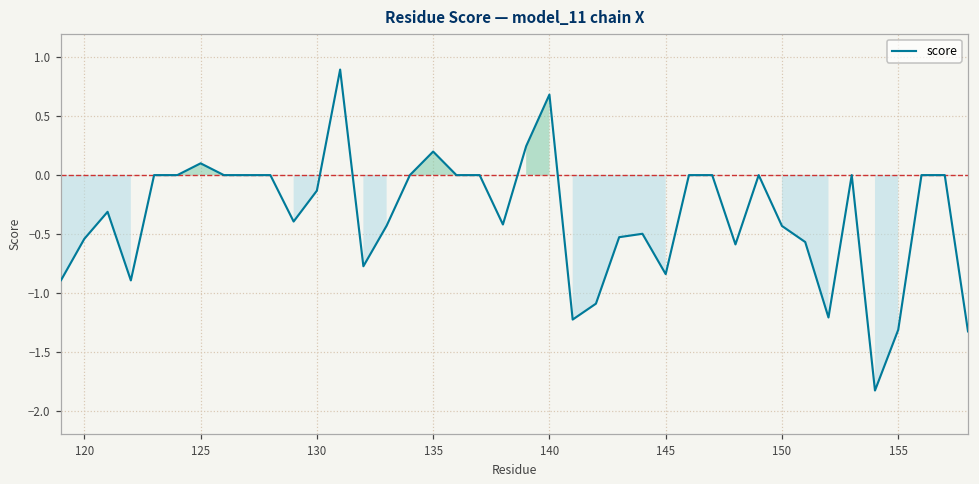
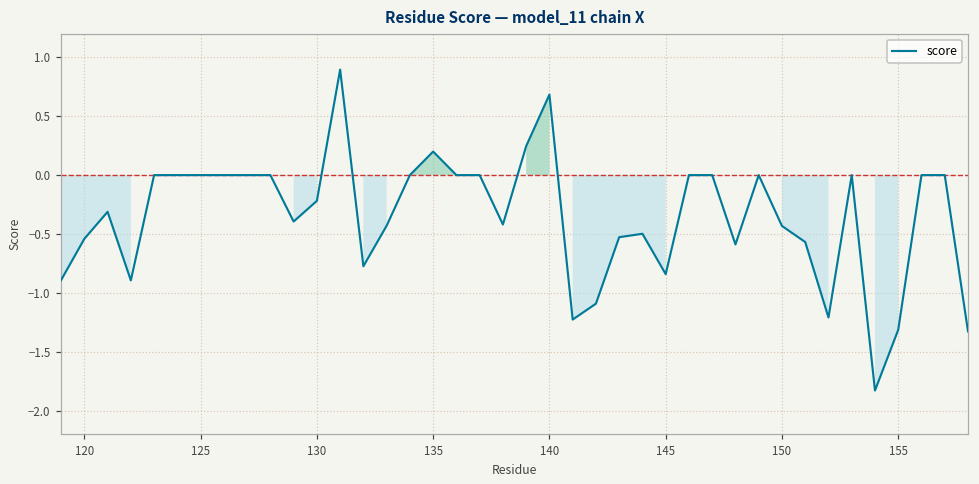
125: 0.1 -> 0.0
130: -0.13 -> -0.22
